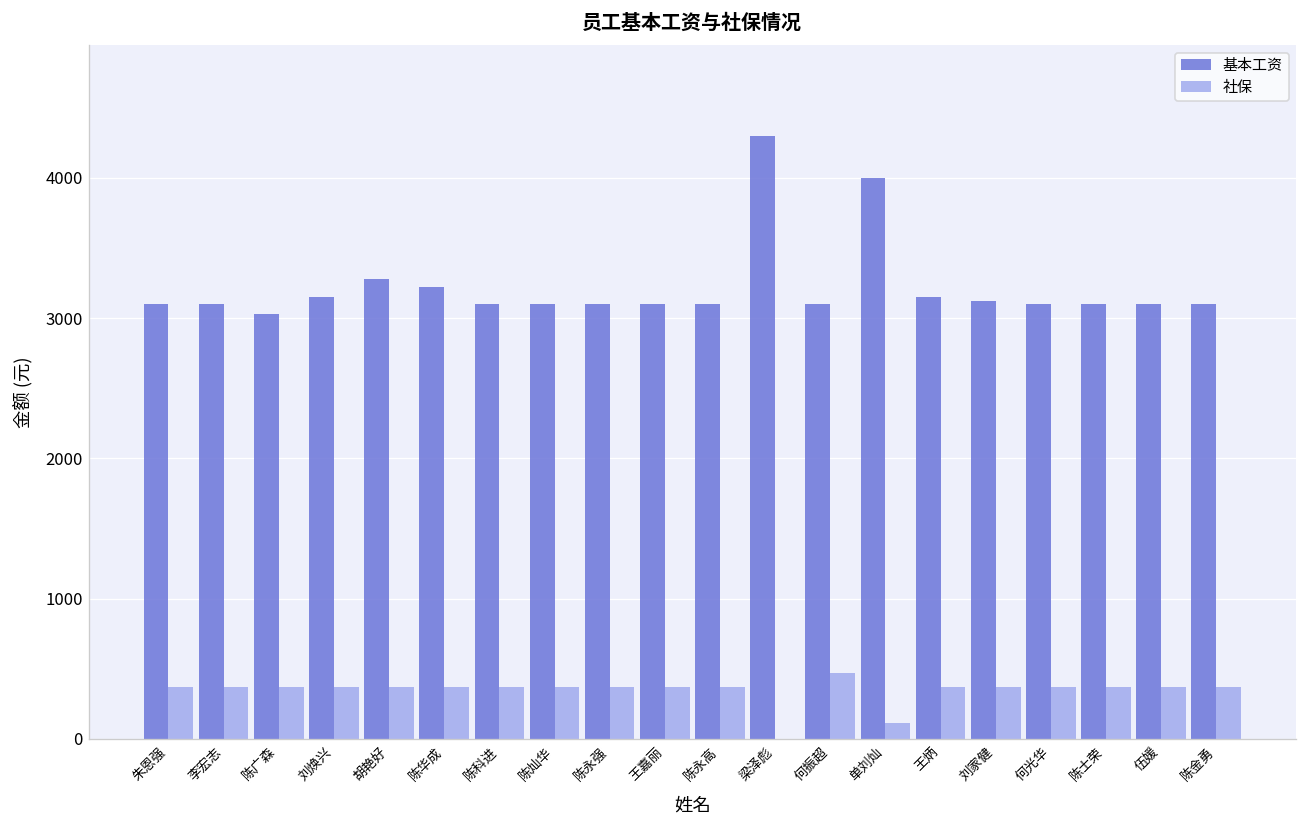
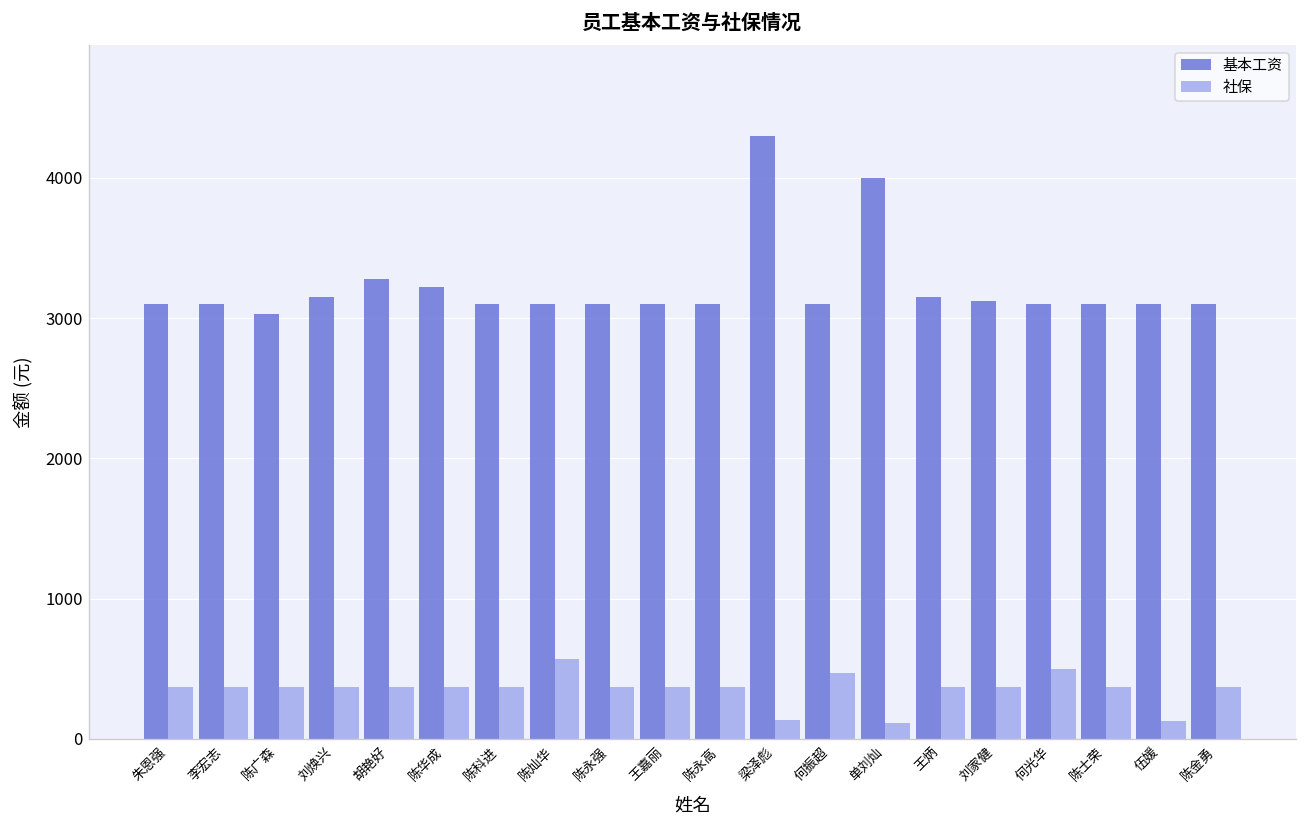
社保, 陈灿华: 370 -> 570
社保, 梁泽彪: 0 -> 140
社保, 何光华: 370 -> 500
社保, 伍媛: 370 -> 130
